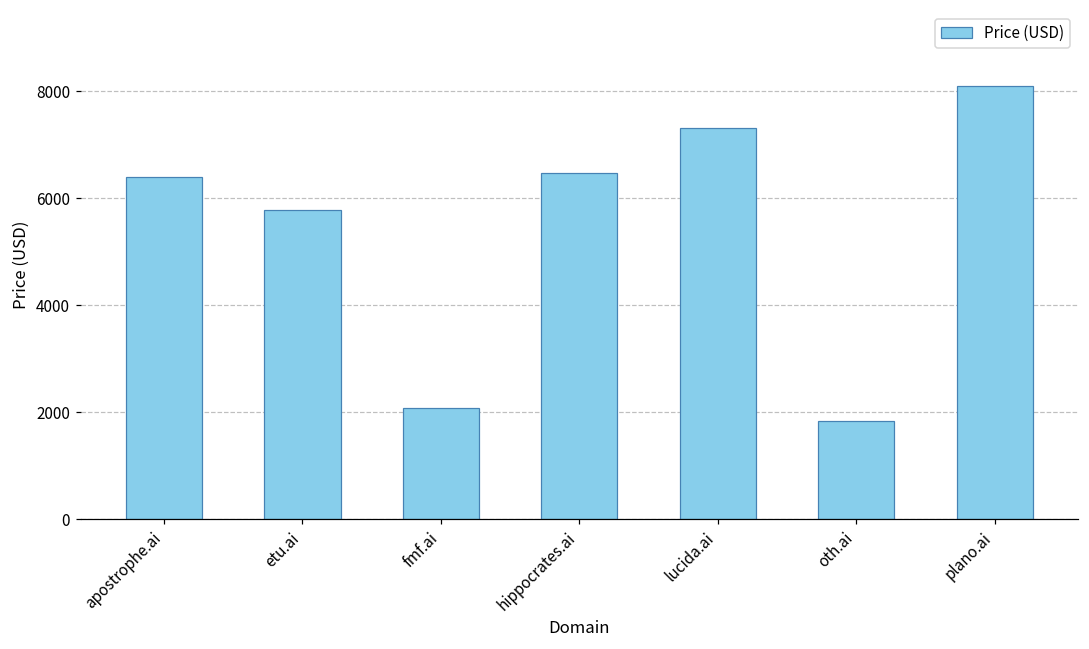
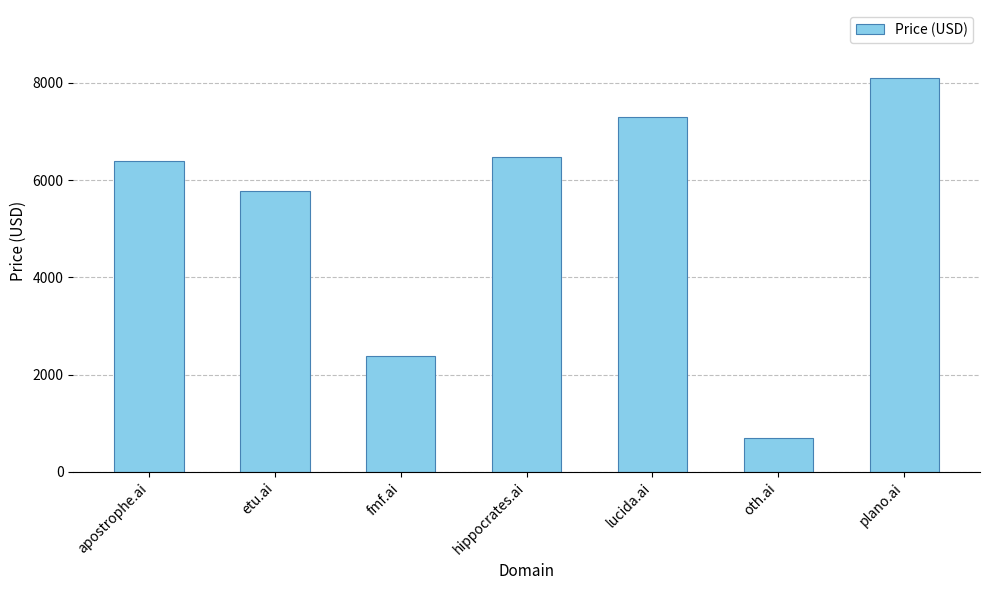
fmf.ai: 2100 -> 2400
oth.ai: 1800 -> 700
